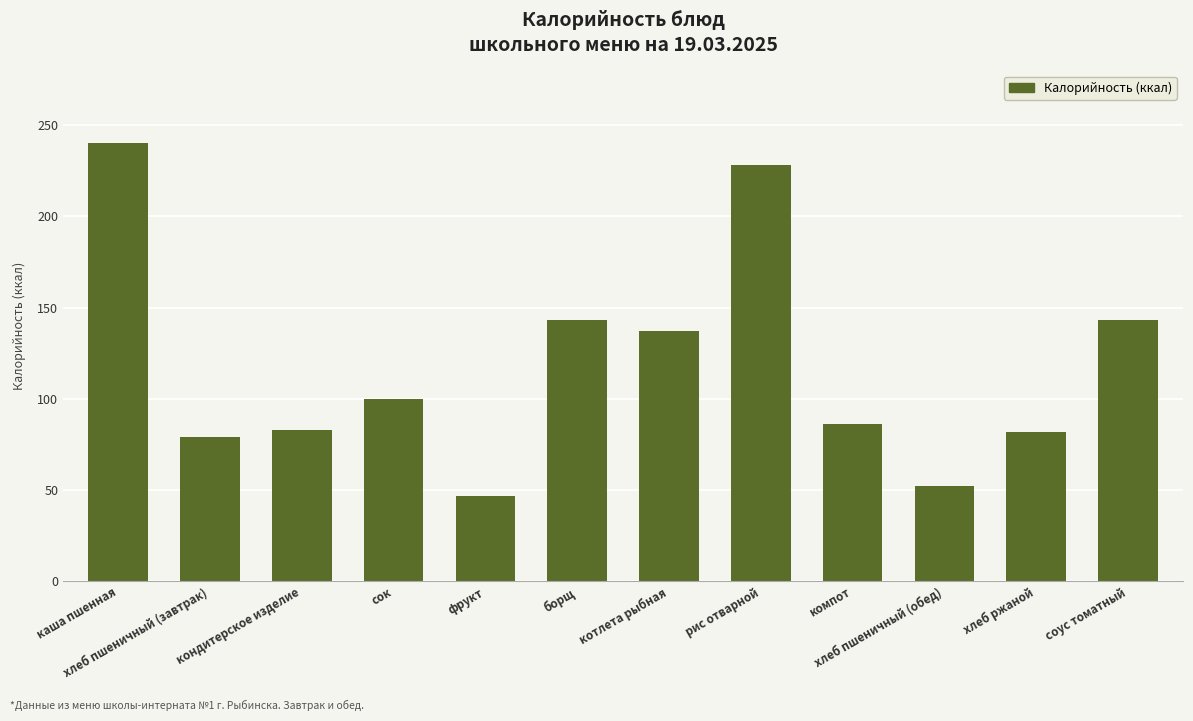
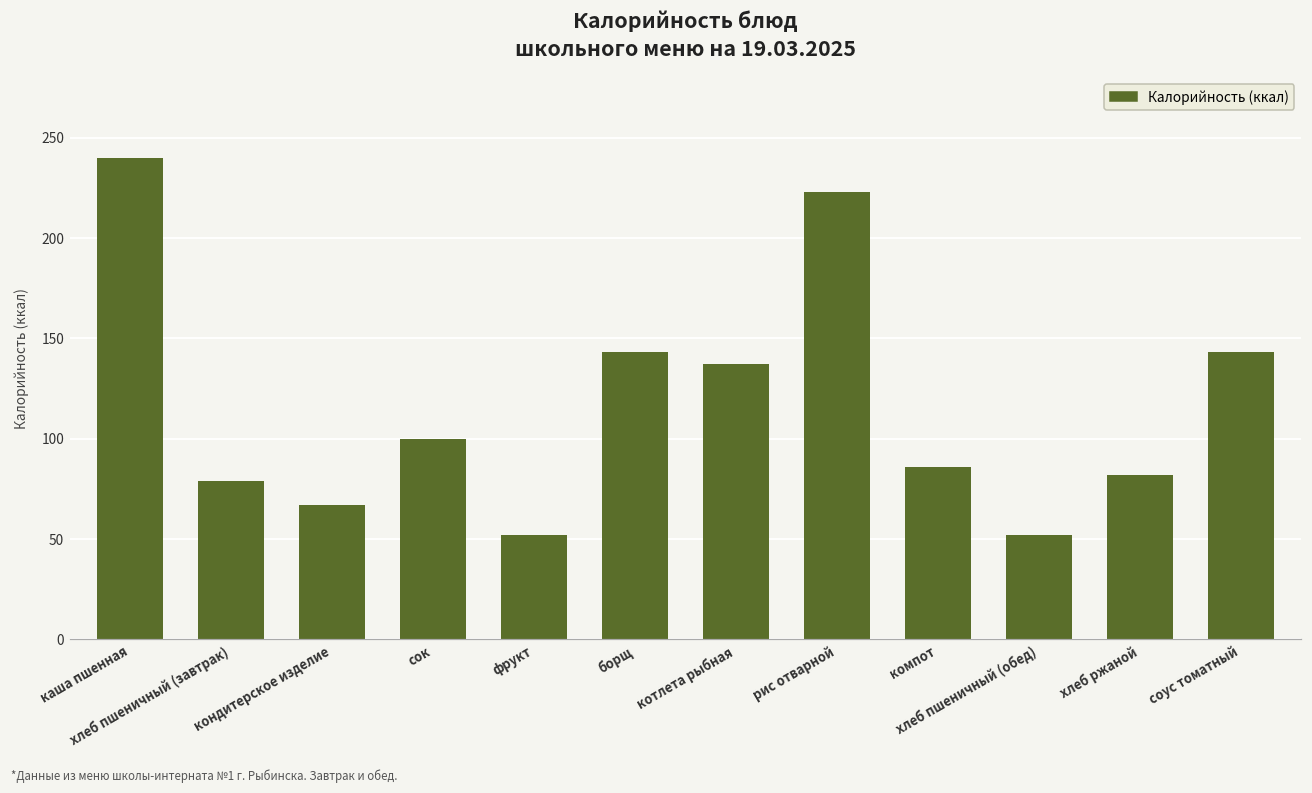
кондитерское изделие: 83 -> 67
фрукт: 47 -> 52
рис отварной: 228 -> 223
